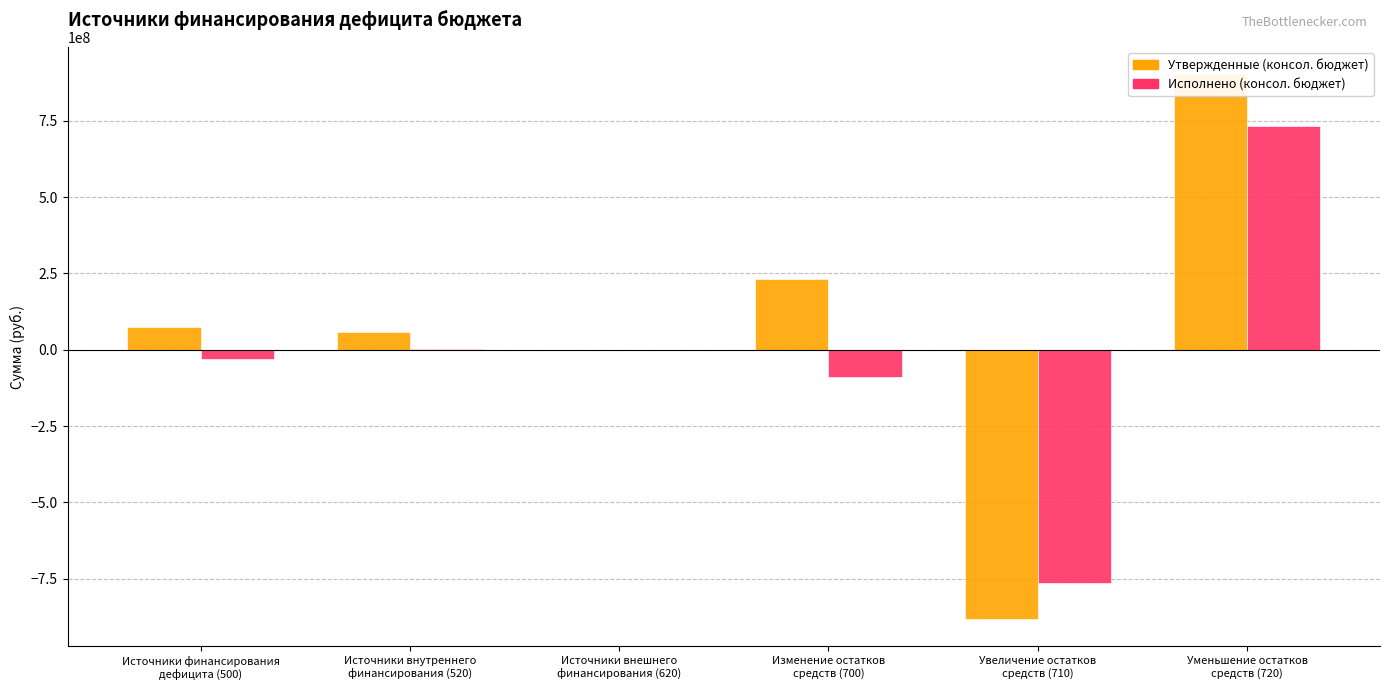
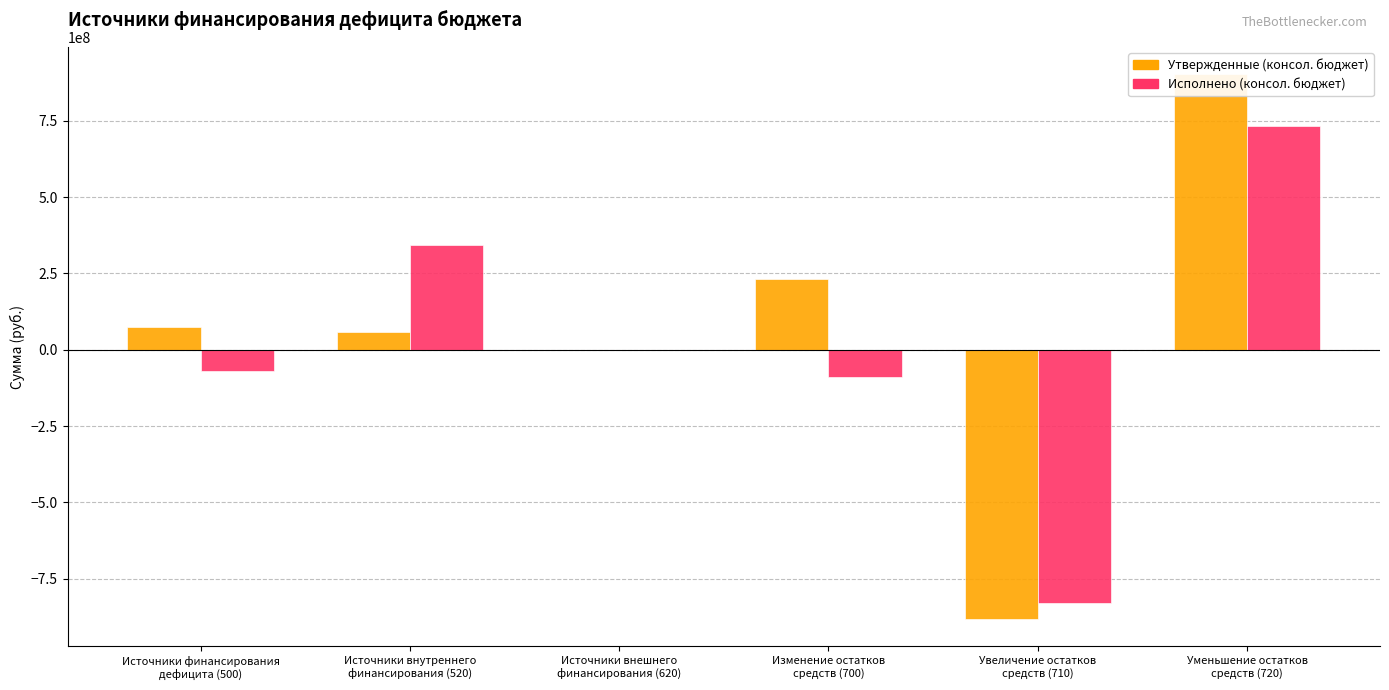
Исполнено (консол. бюджет), Источники финансирования дефицита (500): -30000000 -> -70000000
Исполнено (консол. бюджет), Источники внутреннего финансирования (520): 0 -> 340000000
Исполнено (консол. бюджет), Увеличение остатков средств (710): -760000000 -> -830000000
